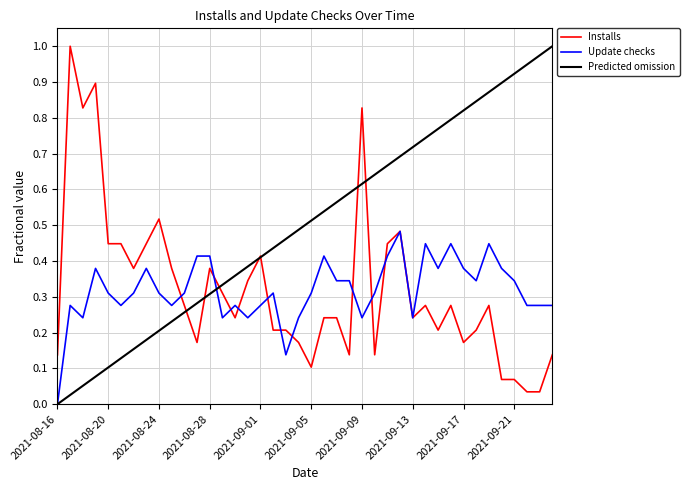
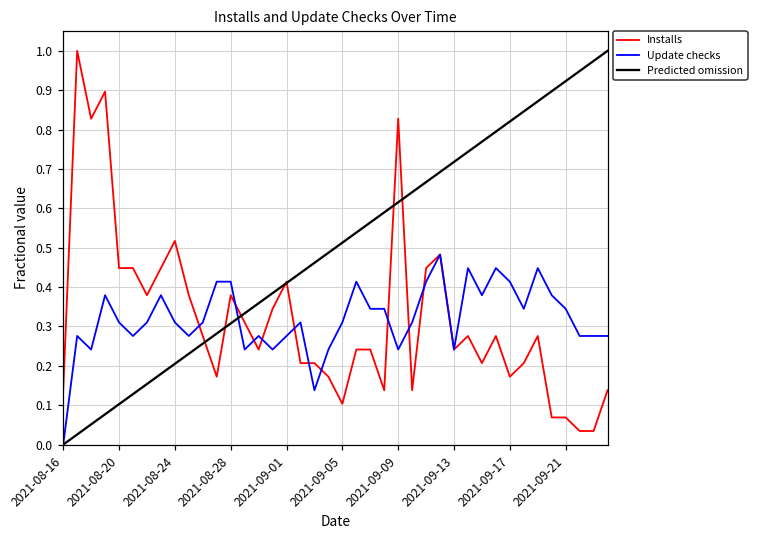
Update checks, 2021-09-17: 0.38 -> 0.41
